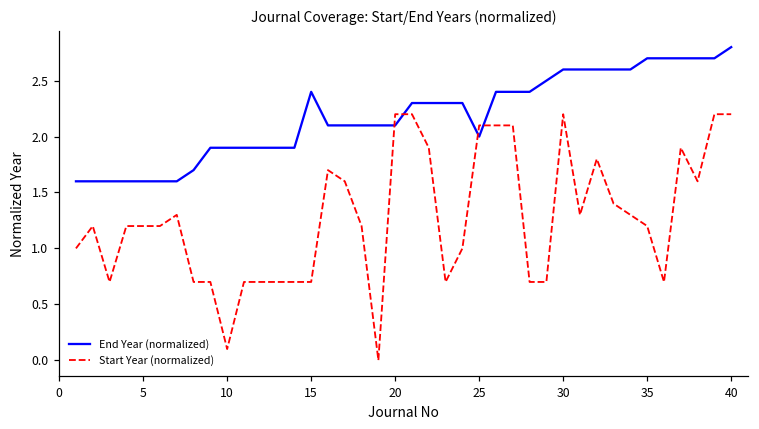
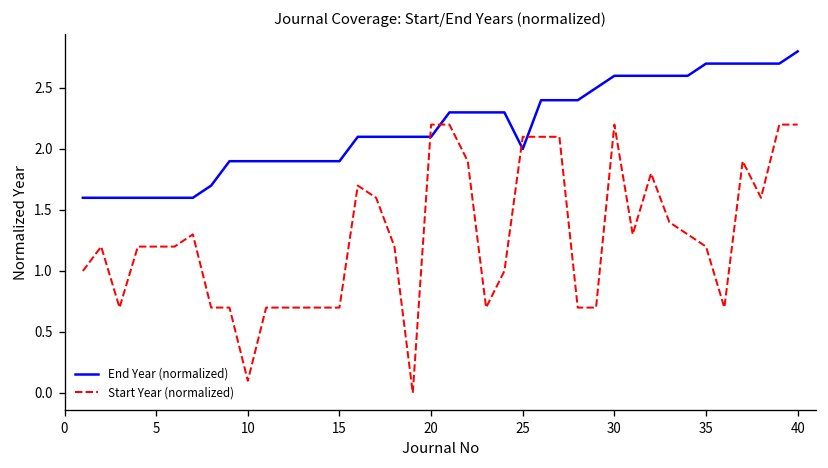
End Year (normalized), 15: 2.40 -> 1.90
